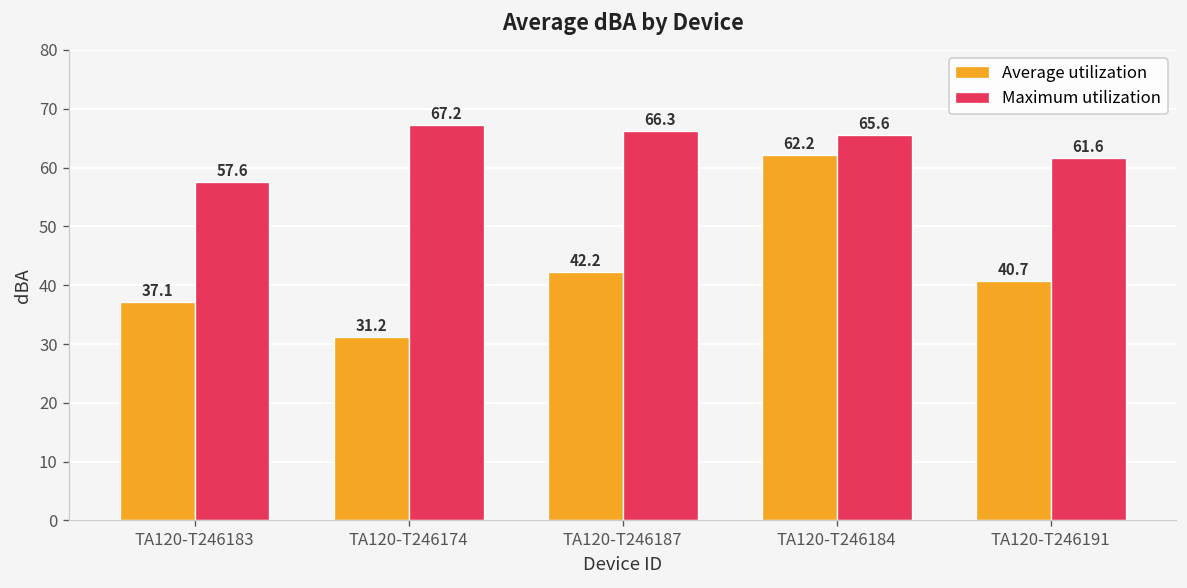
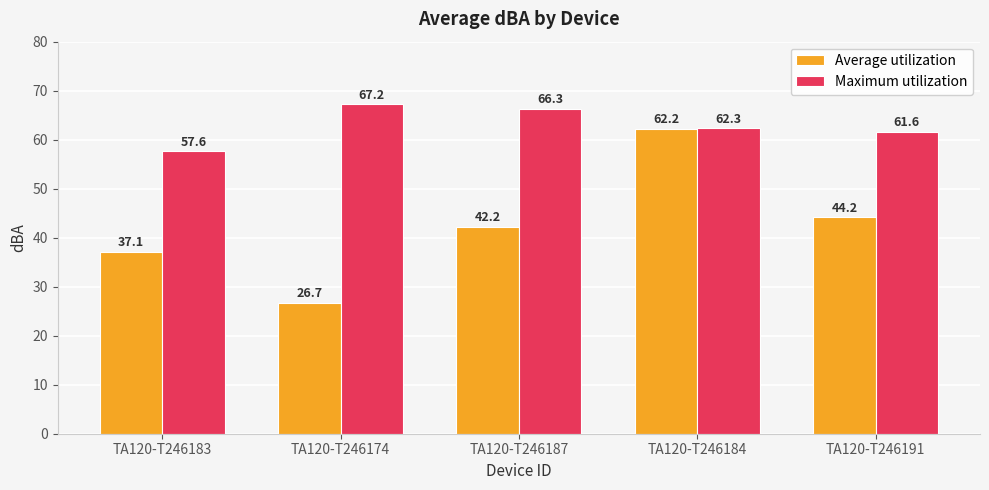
Average utilization, TA120-T246174: 31.2 -> 26.7
Maximum utilization, TA120-T246184: 65.6 -> 62.3
Average utilization, TA120-T246191: 40.7 -> 44.2
